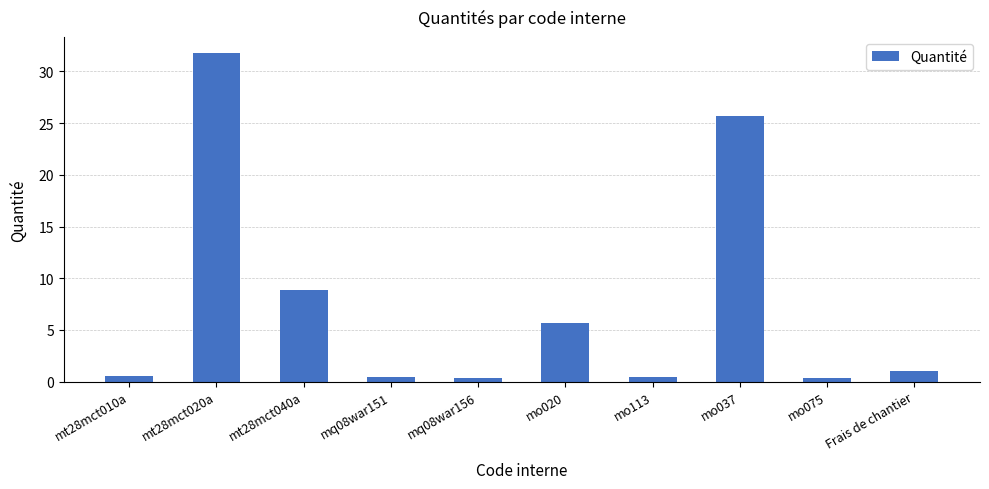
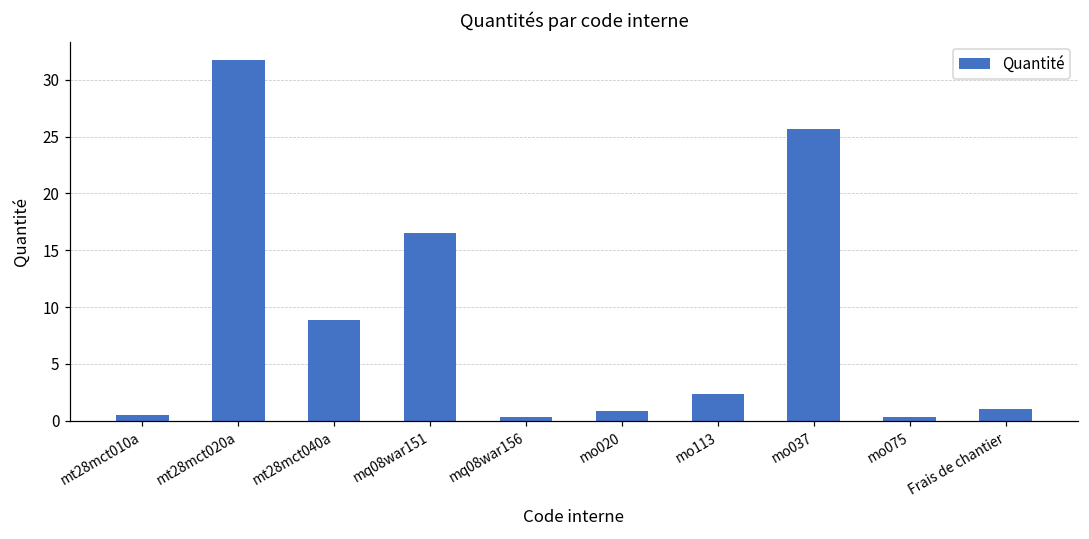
mq08war151: 0.5 -> 16.5
mo020: 5.7 -> 0.8
mo113: 0.5 -> 2.3
